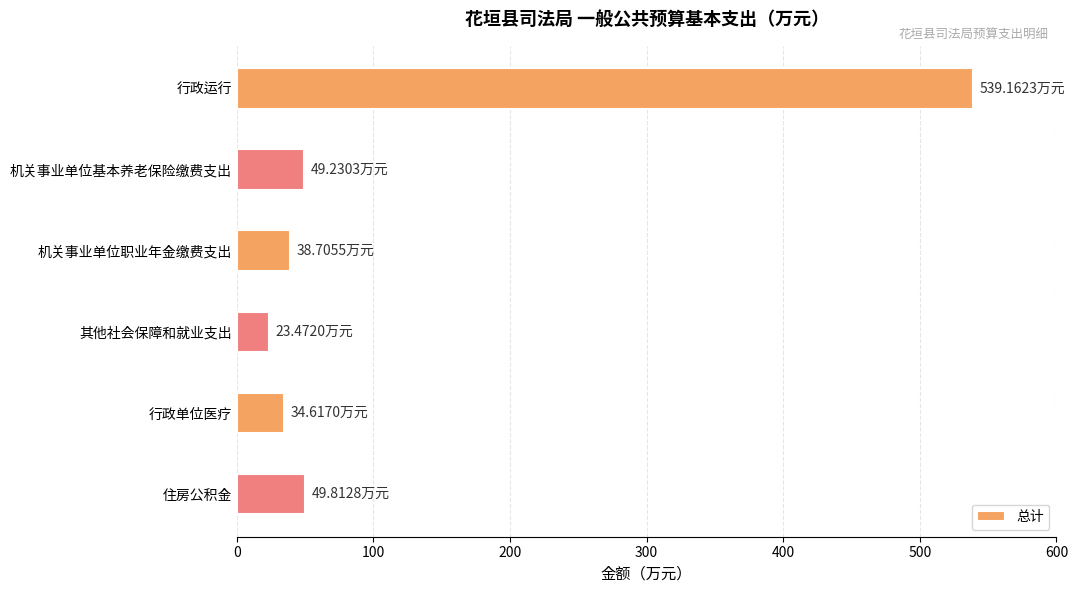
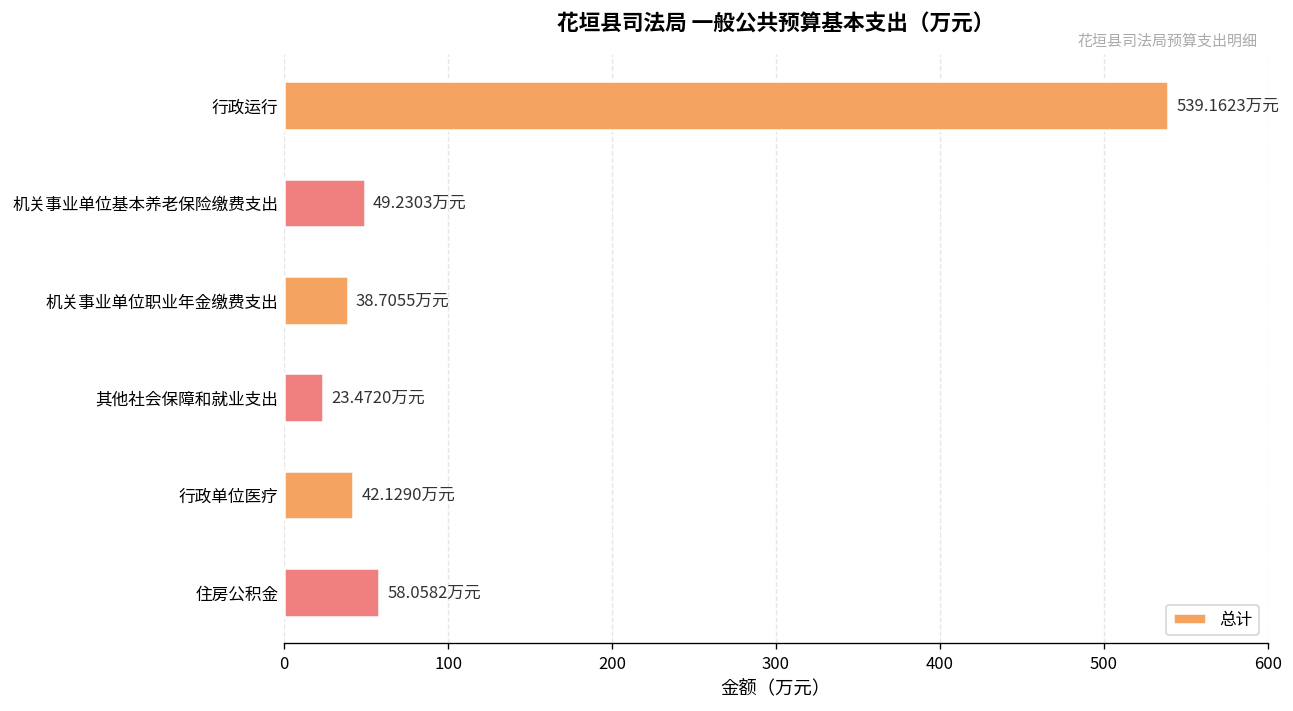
行政单位医疗: 34.6170 -> 42.1290
住房公积金: 49.8128 -> 58.0582
